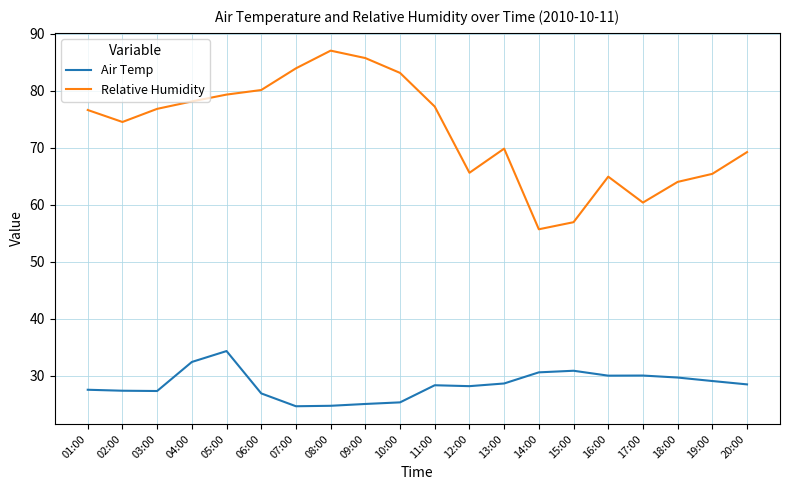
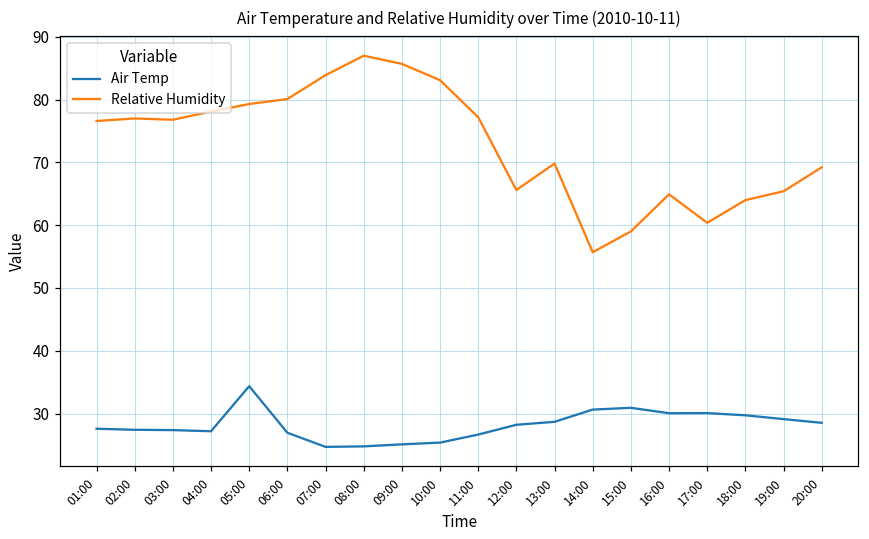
Relative Humidity, 02:00: 75 -> 77
Air Temp, 04:00: 32 -> 27
Air Temp, 11:00: 28 -> 27
Relative Humidity, 15:00: 57 -> 59
